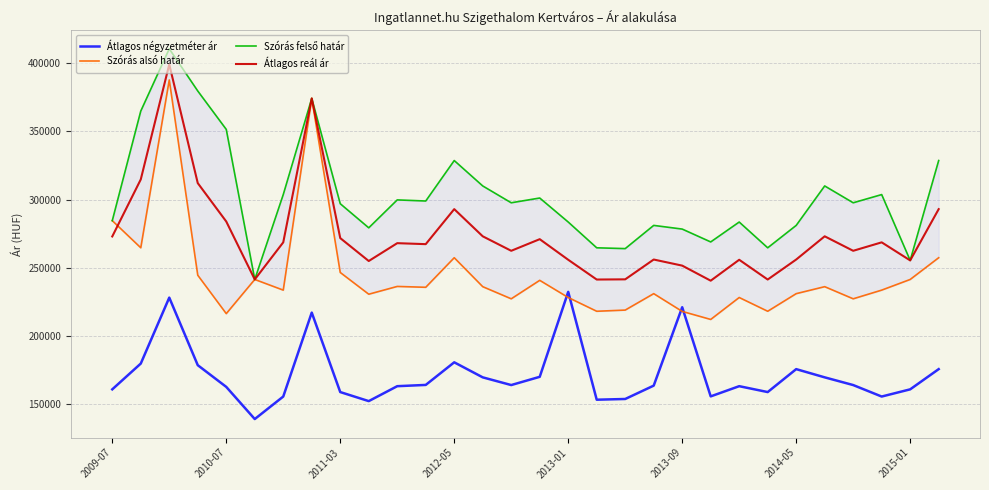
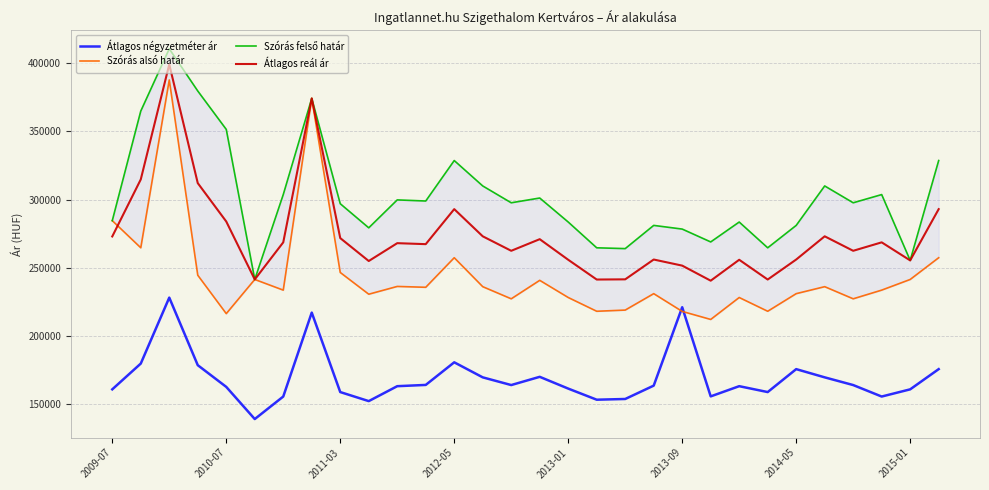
Átlagos négyzetméter ár, 2013-01: 232000 -> 161000
